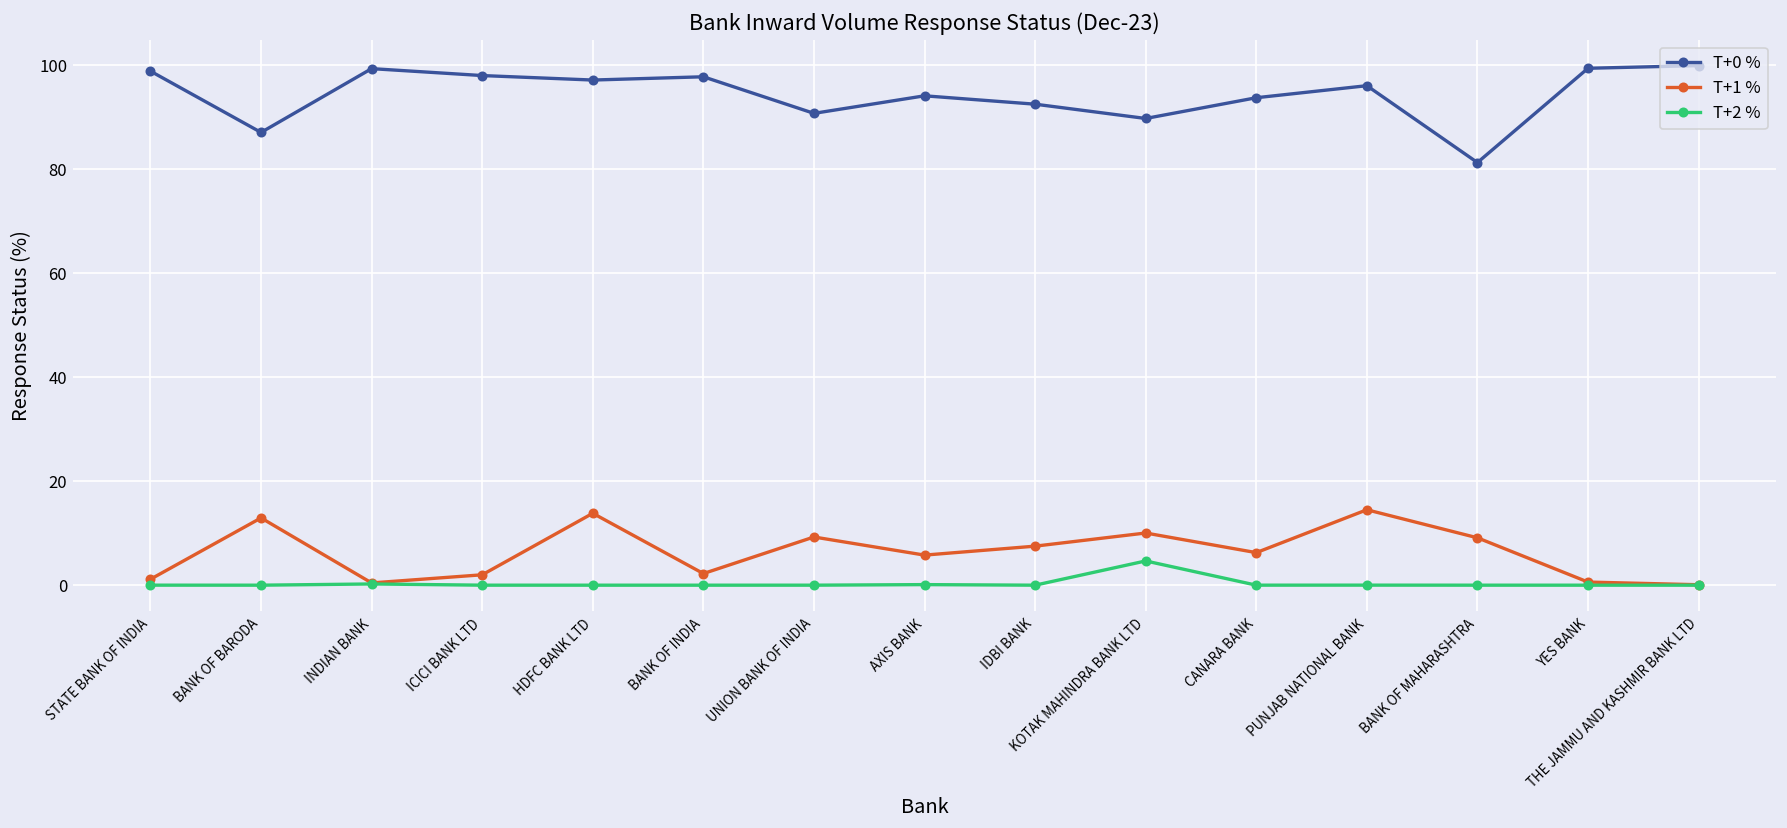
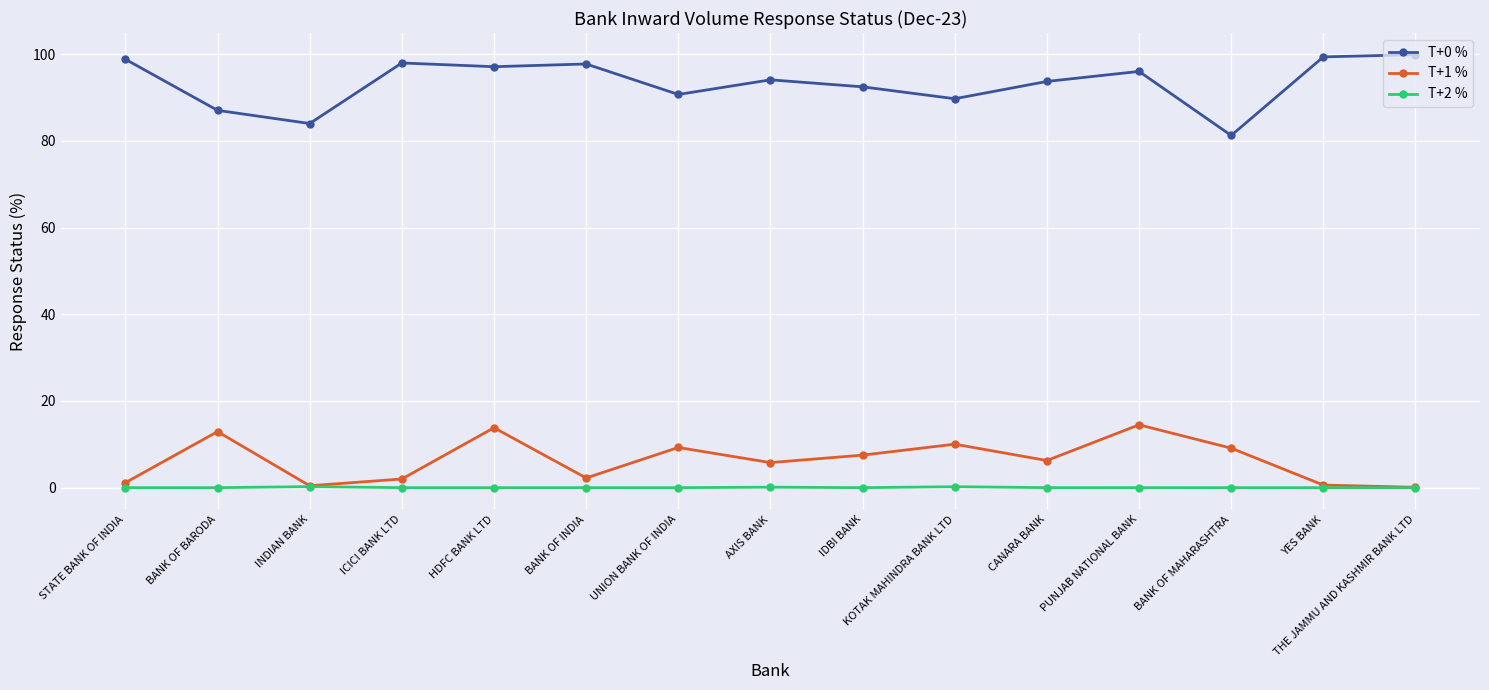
T+0 %, INDIAN BANK: 99 -> 84
T+2 %, KOTAK MAHINDRA BANK LTD: 5 -> 0
